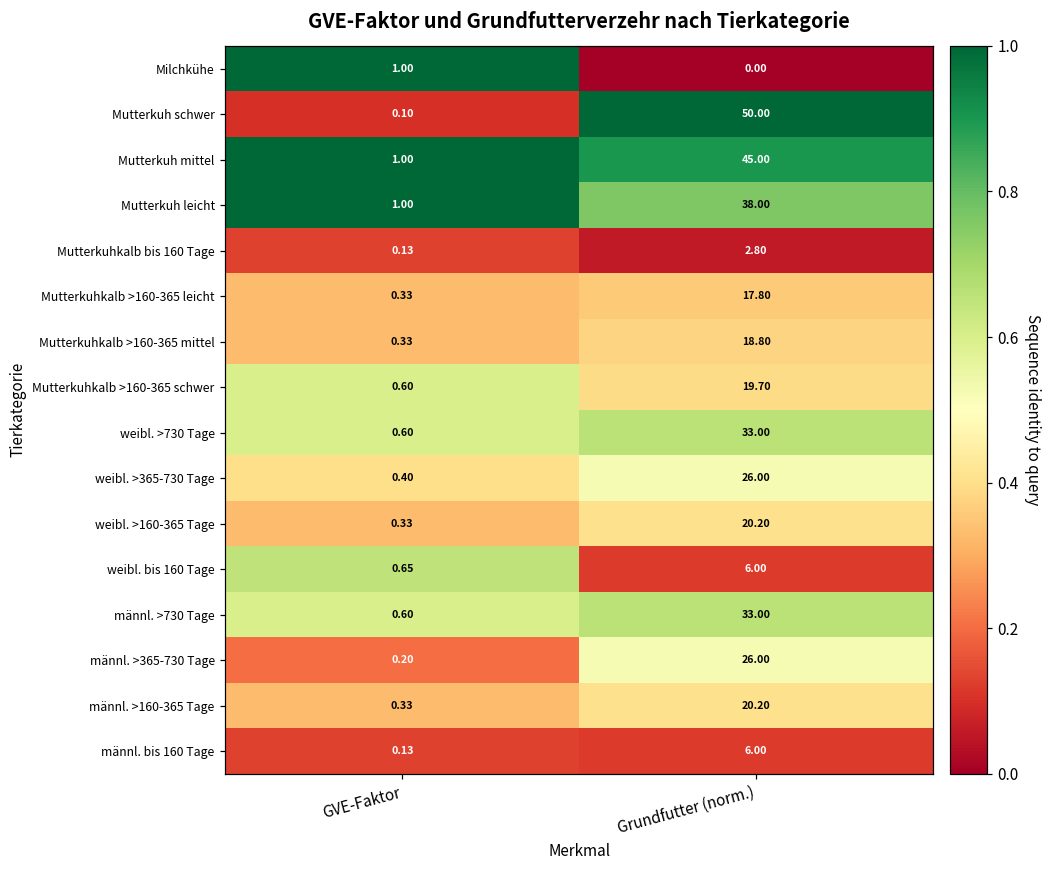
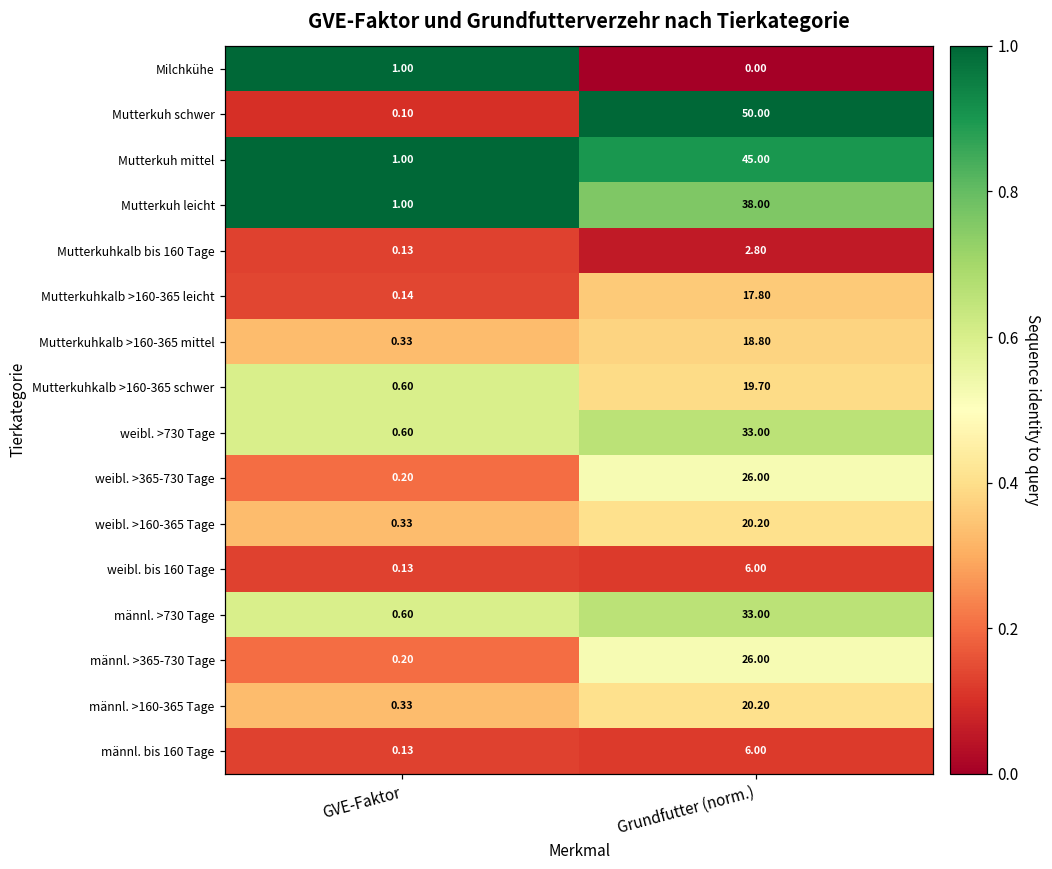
Mutterkuhkalb >160-365 leicht, GVE-Faktor: 0.33 -> 0.14
weibl. >365-730 Tage, GVE-Faktor: 0.40 -> 0.20
weibl. bis 160 Tage, GVE-Faktor: 0.65 -> 0.13
